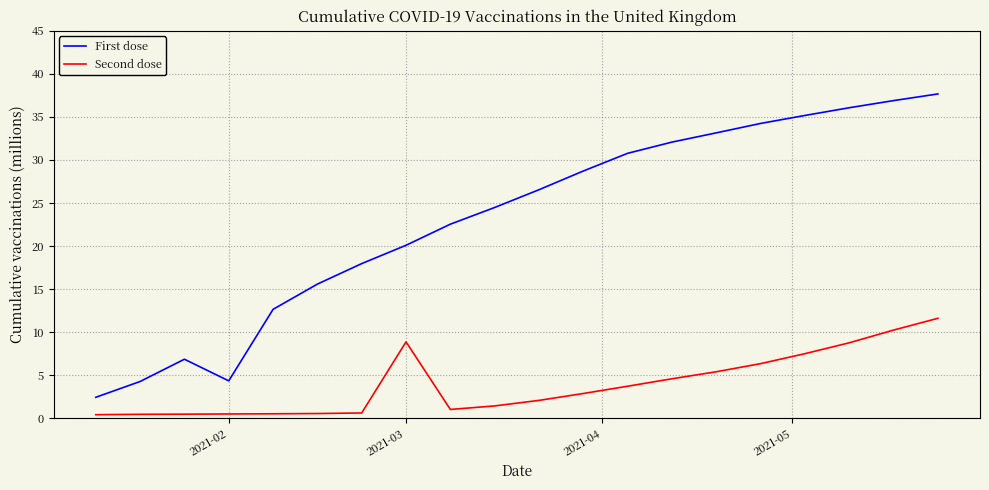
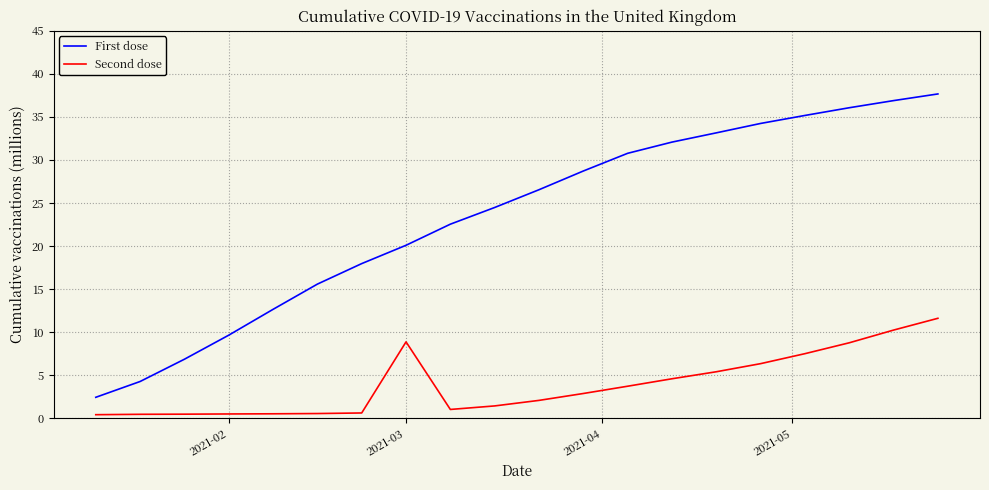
First dose, 2021-02: 4 -> 10
